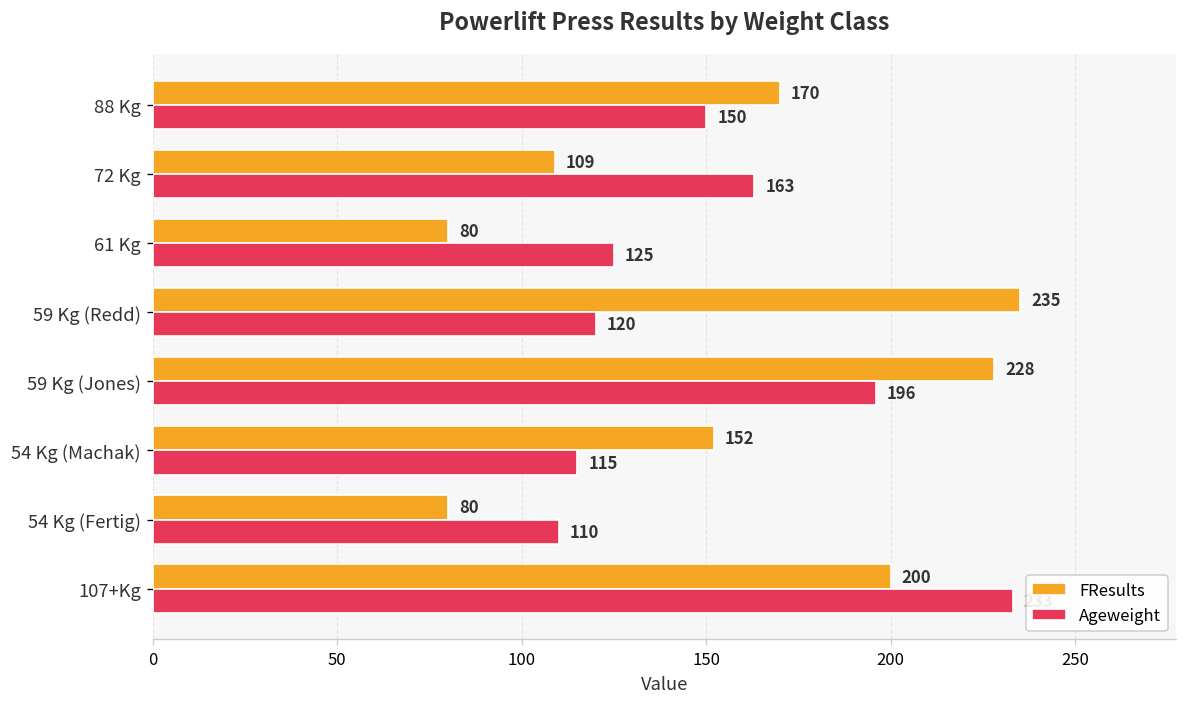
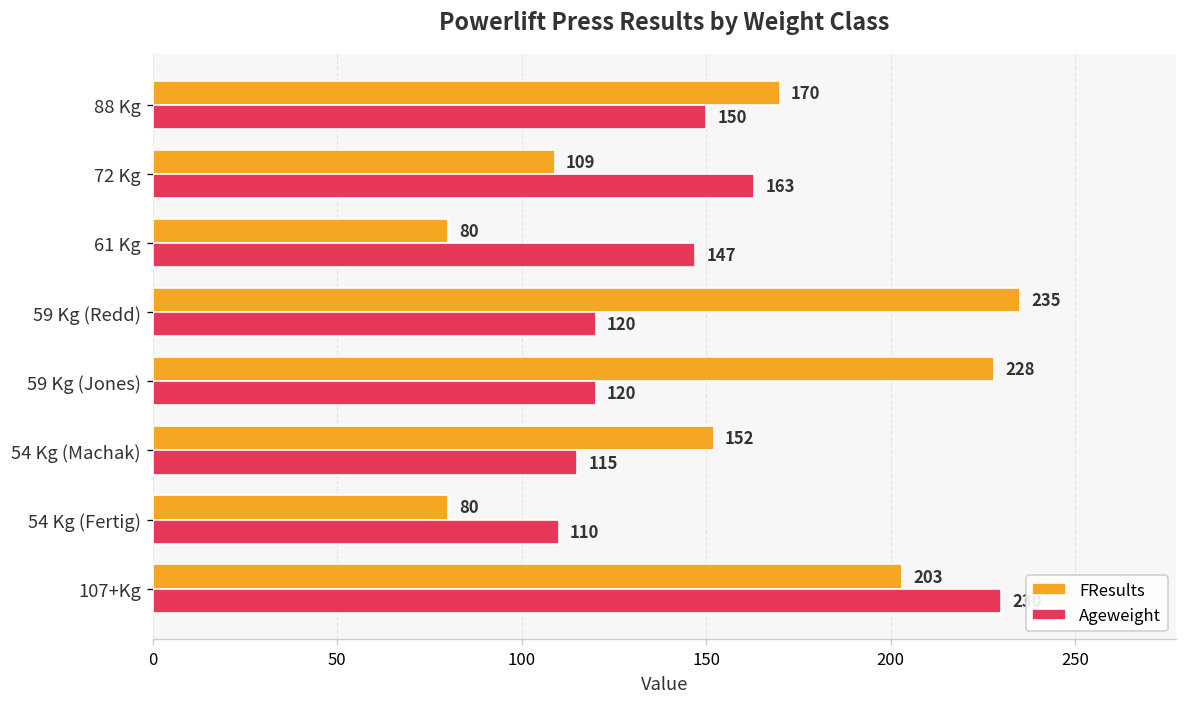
Ageweight, 61 Kg: 125 -> 147
Ageweight, 59 Kg (Jones): 196 -> 120
FResults, 107+Kg: 200 -> 203
Ageweight, 107+Kg: 233 -> 230
